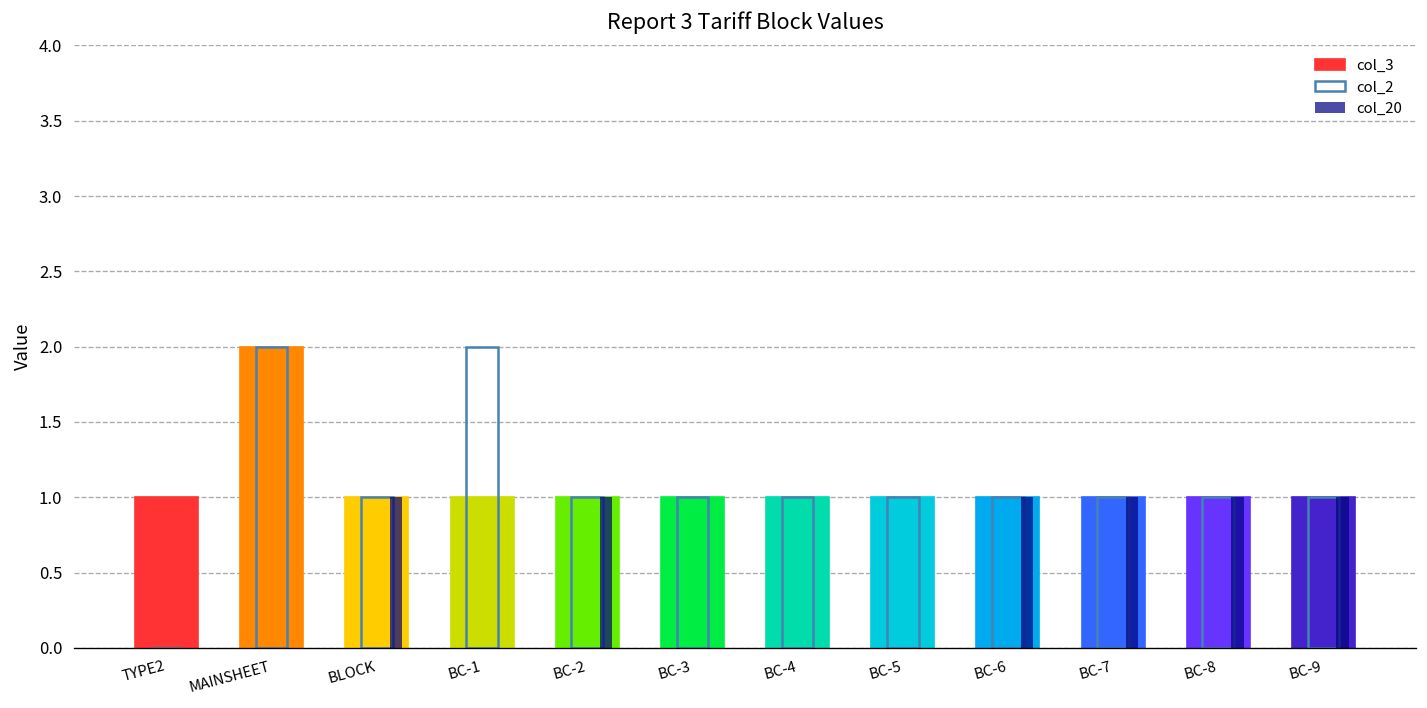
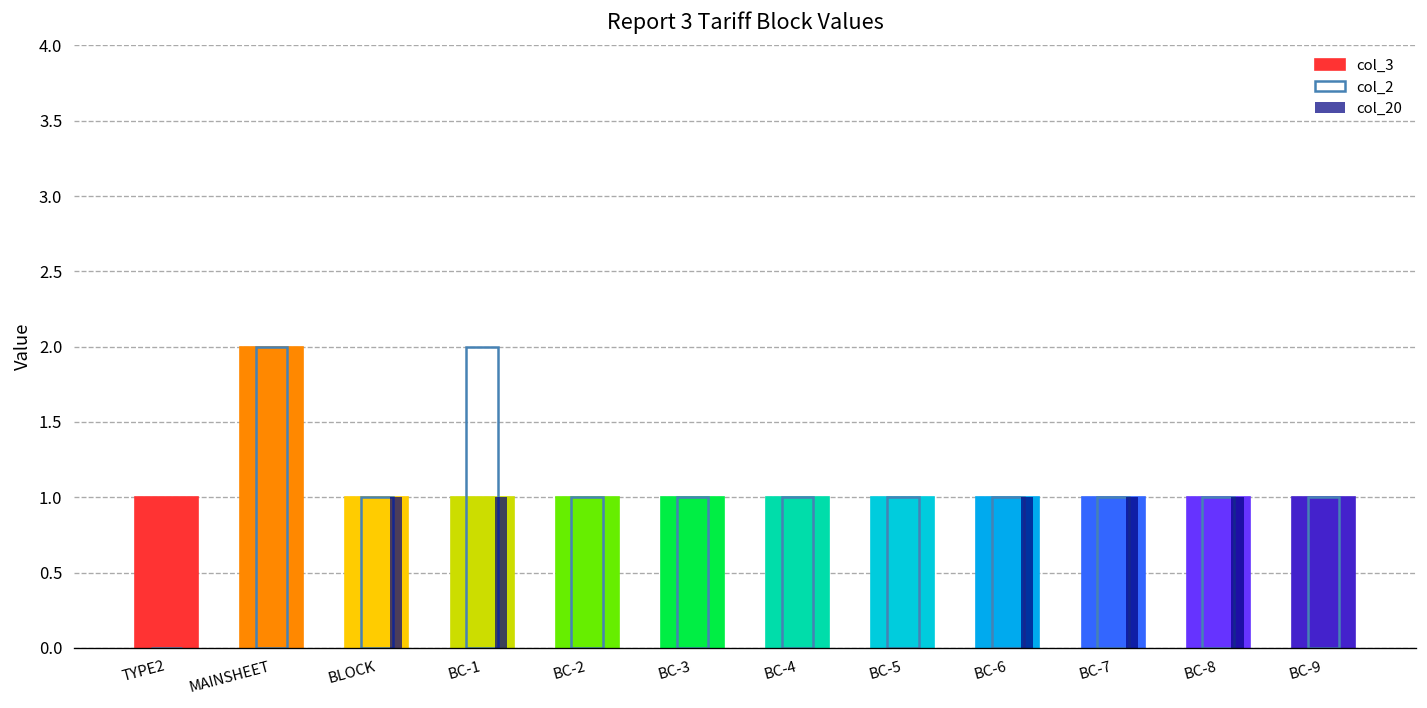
col_20, BC-1: 0 -> 1
col_20, BC-2: 1 -> 0
col_20, BC-9: 1 -> 0
